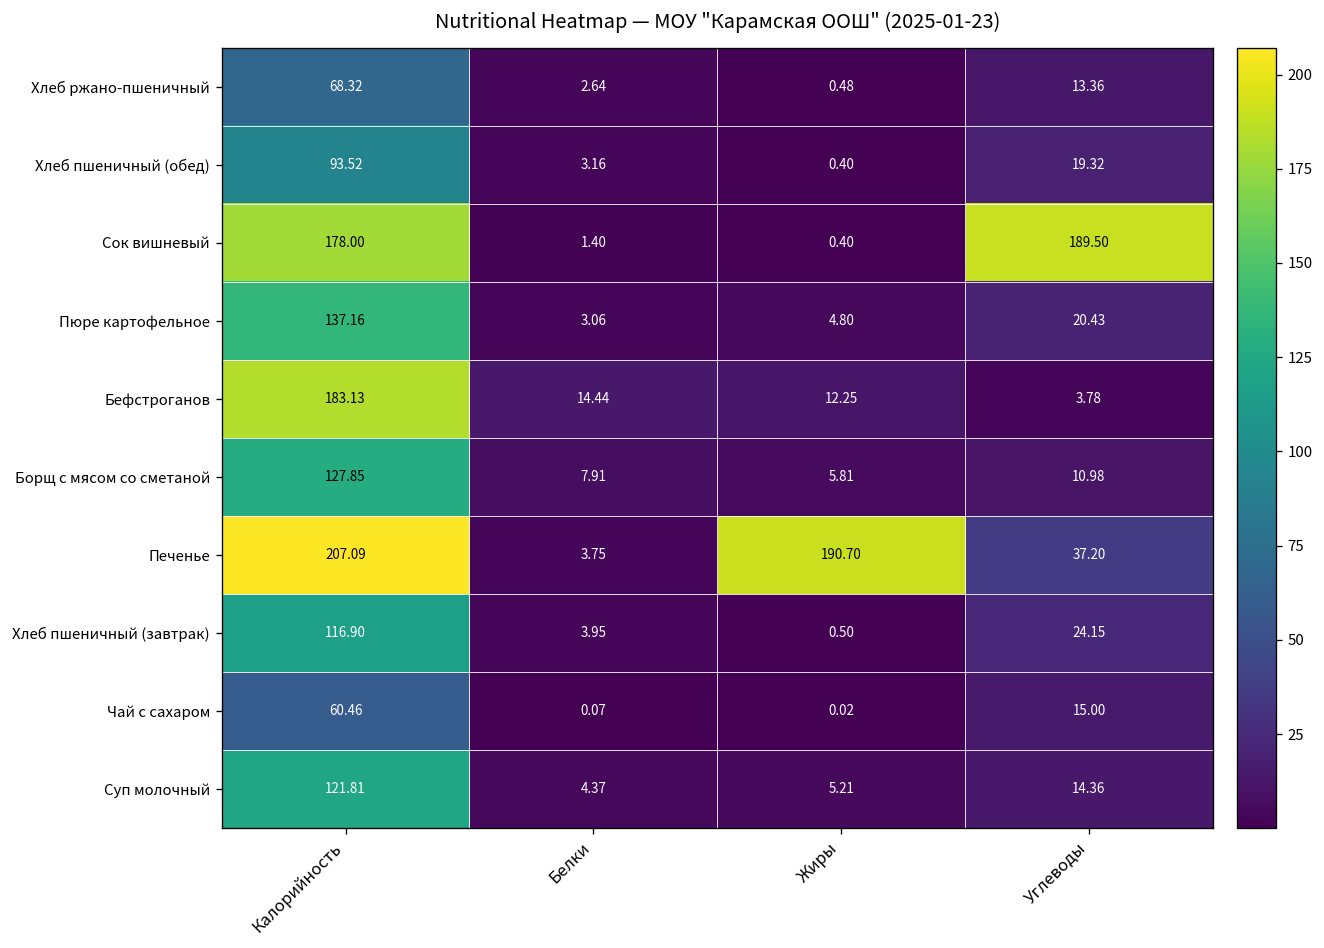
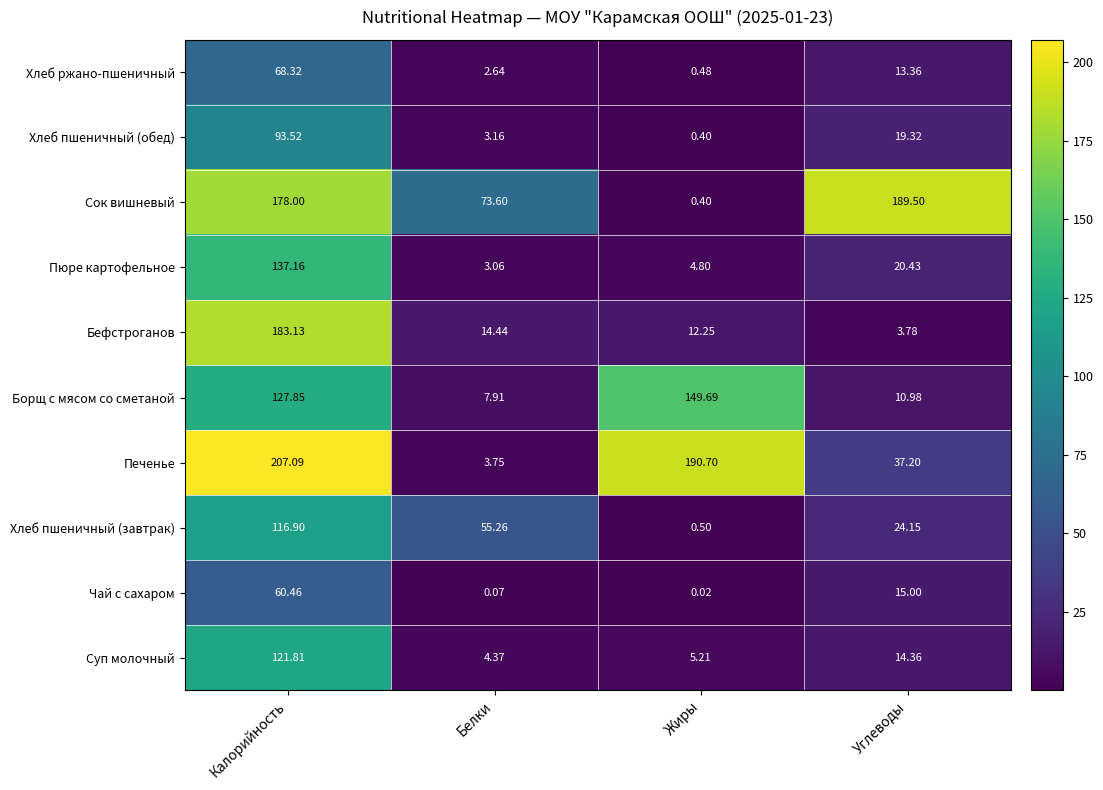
Сок вишневый, Белки: 1.40 -> 73.60
Борщ с мясом со сметаной, Жиры: 5.81 -> 149.69
Хлеб пшеничный (завтрак), Белки: 3.95 -> 55.26
